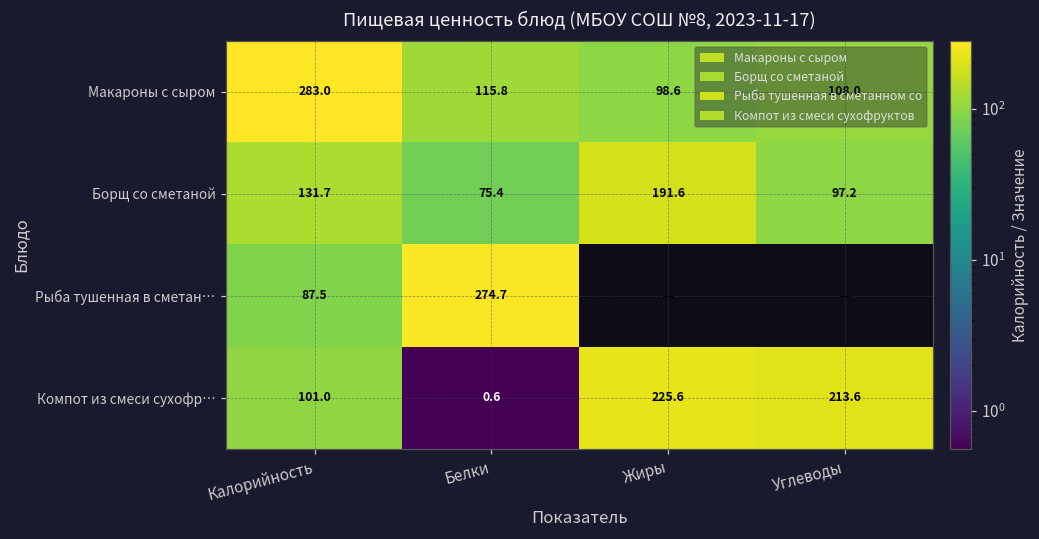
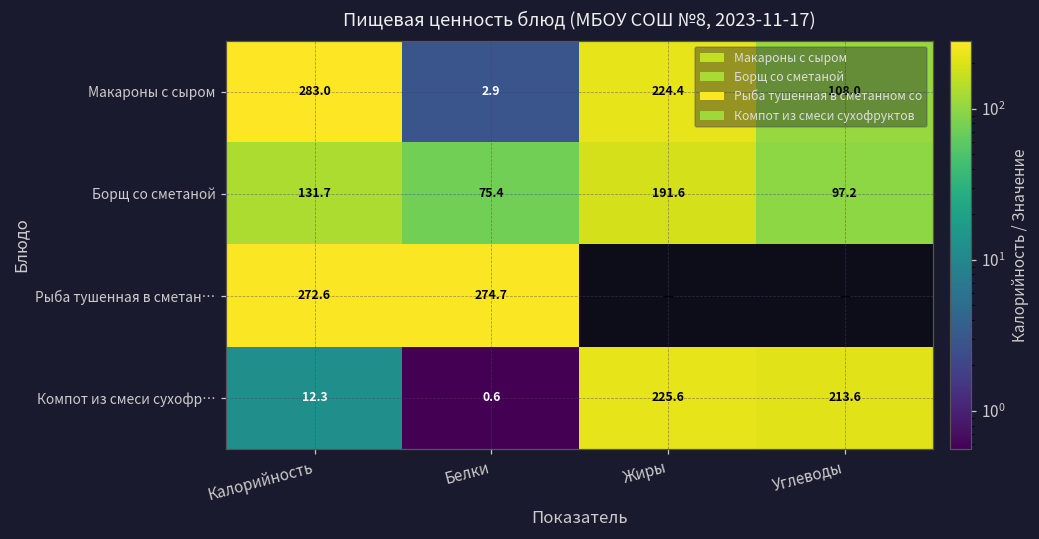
Макароны с сыром, Белки: 115.8 -> 2.9
Макароны с сыром, Жиры: 98.6 -> 224.4
Рыба тушенная в сметан…, Калорийность: 87.5 -> 272.6
Компот из смеси сухофр…, Калорийность: 101.0 -> 12.3
